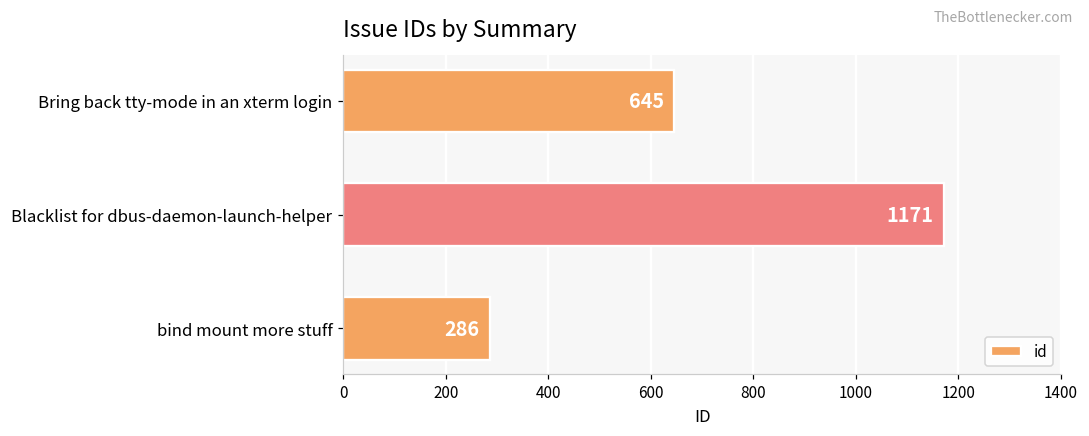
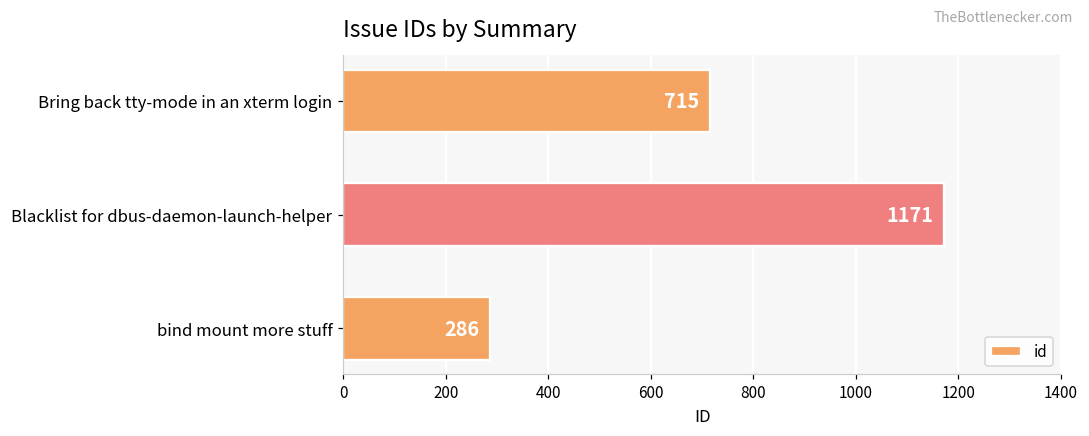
Bring back tty-mode in an xterm login: 645 -> 715
